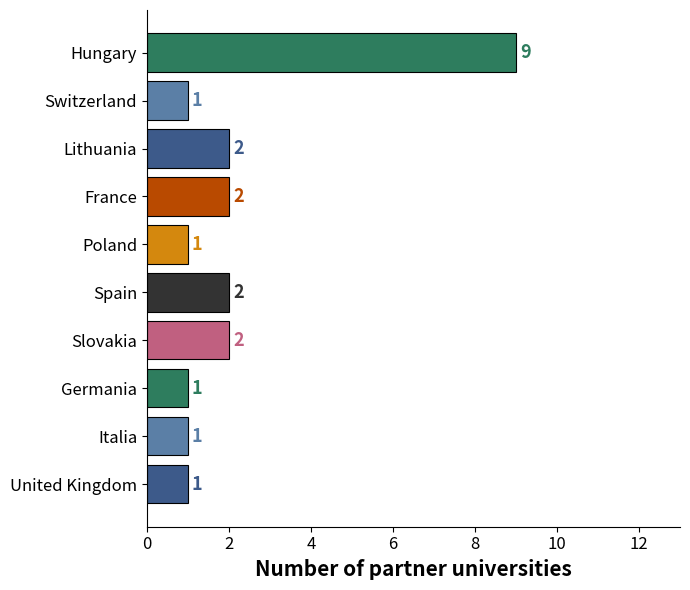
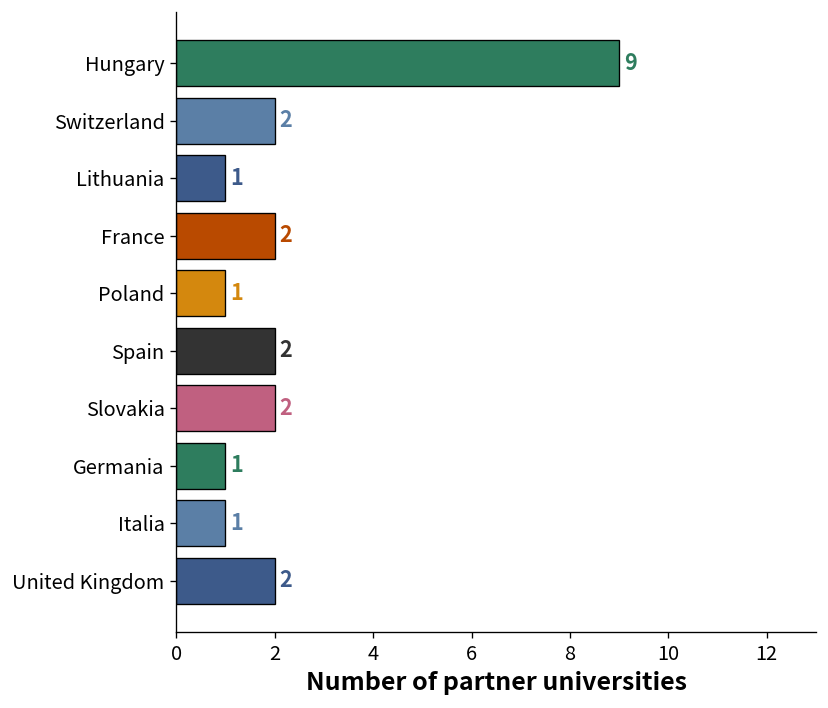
Switzerland: 1 -> 2
Lithuania: 2 -> 1
United Kingdom: 1 -> 2
